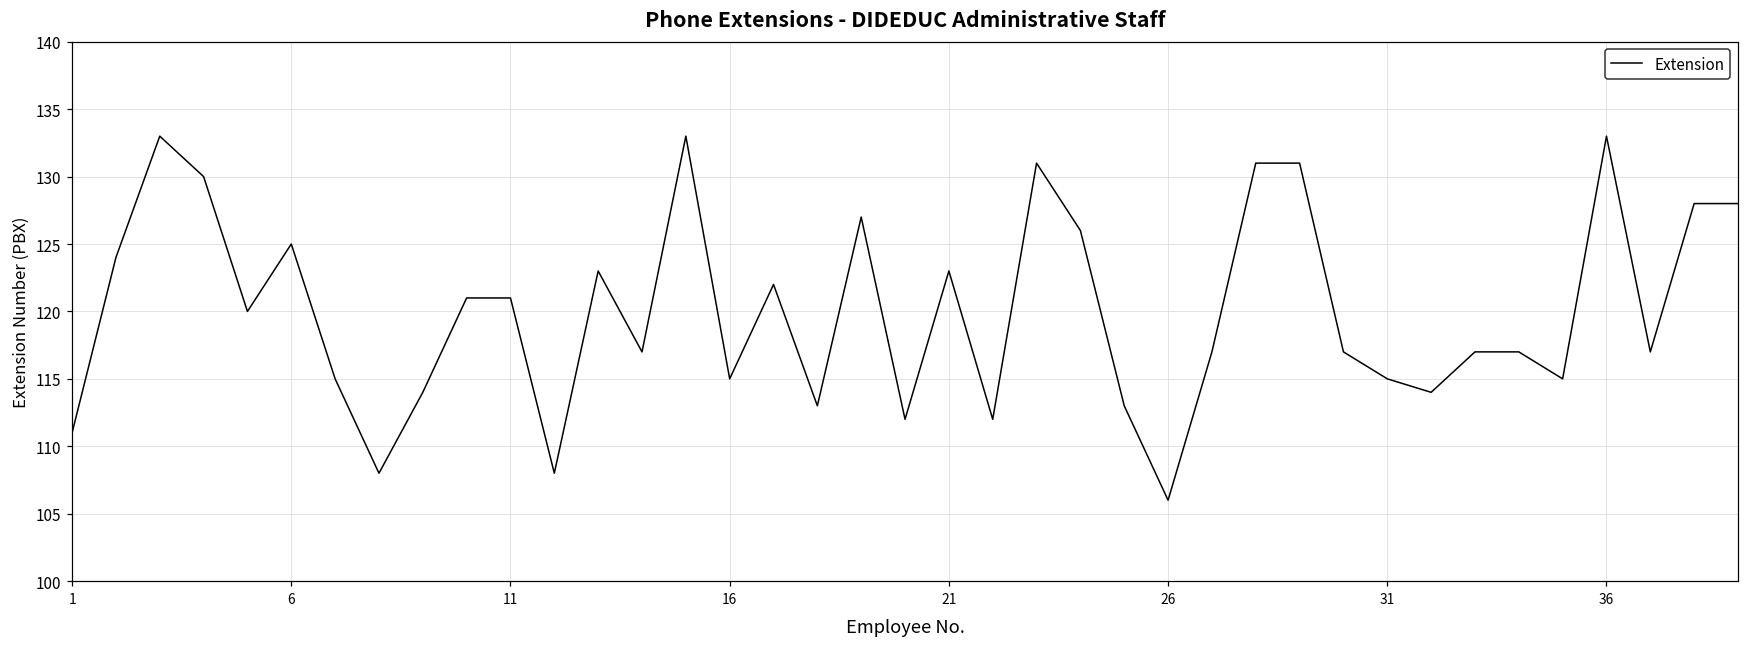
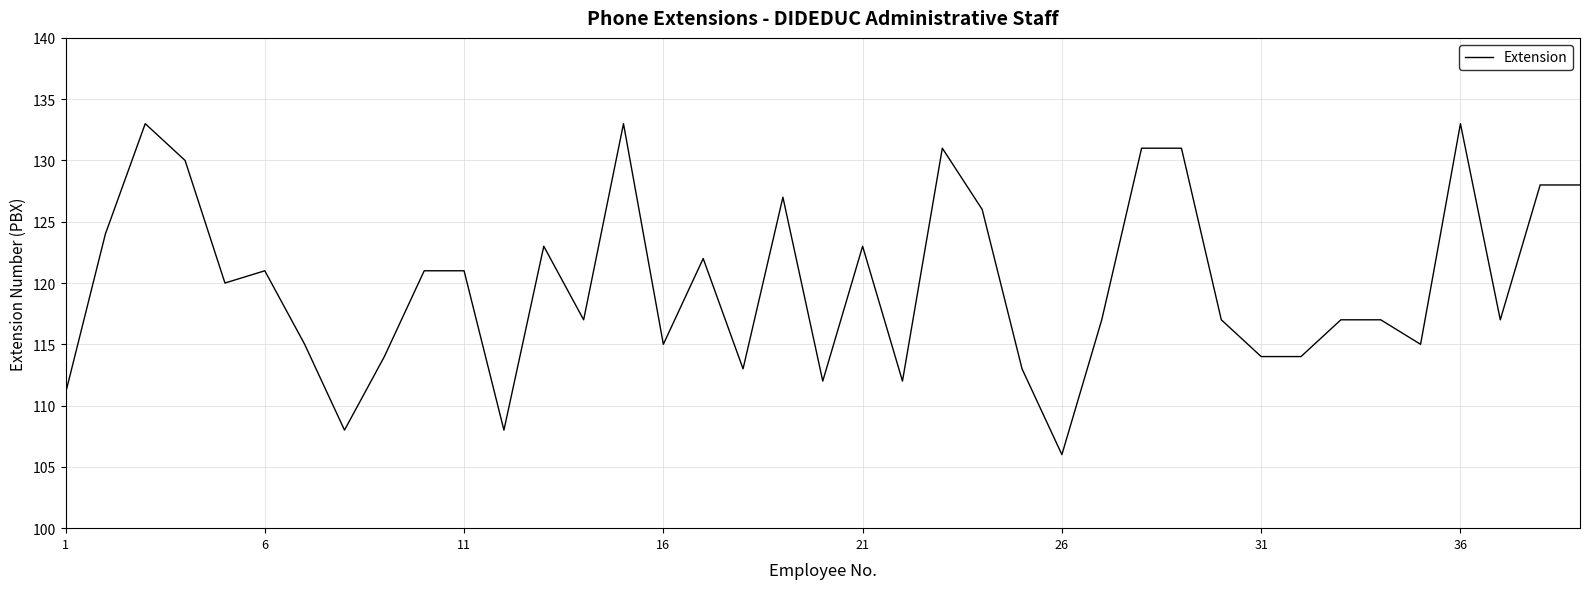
6: 125 -> 121
31: 115 -> 114
